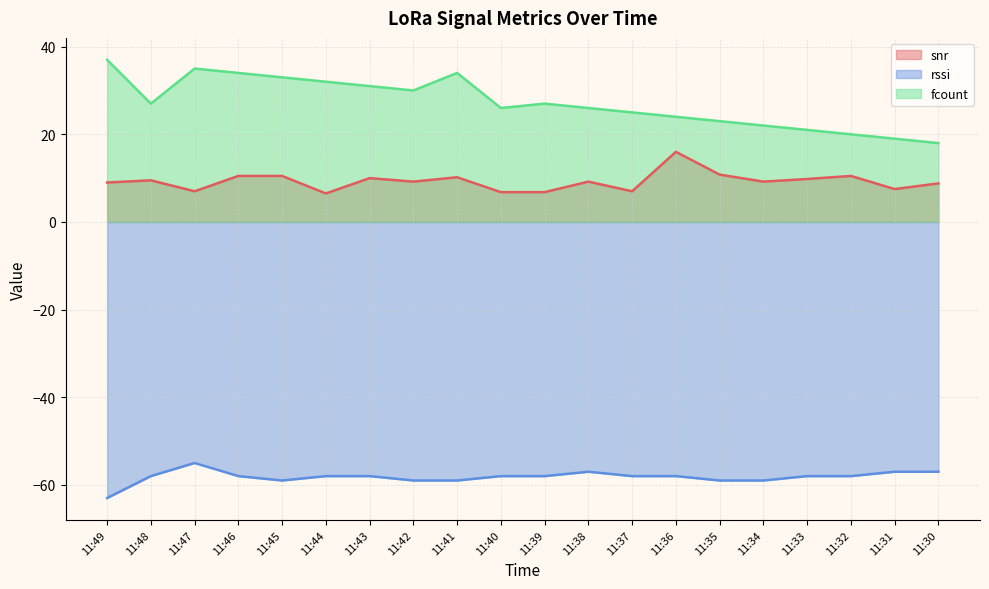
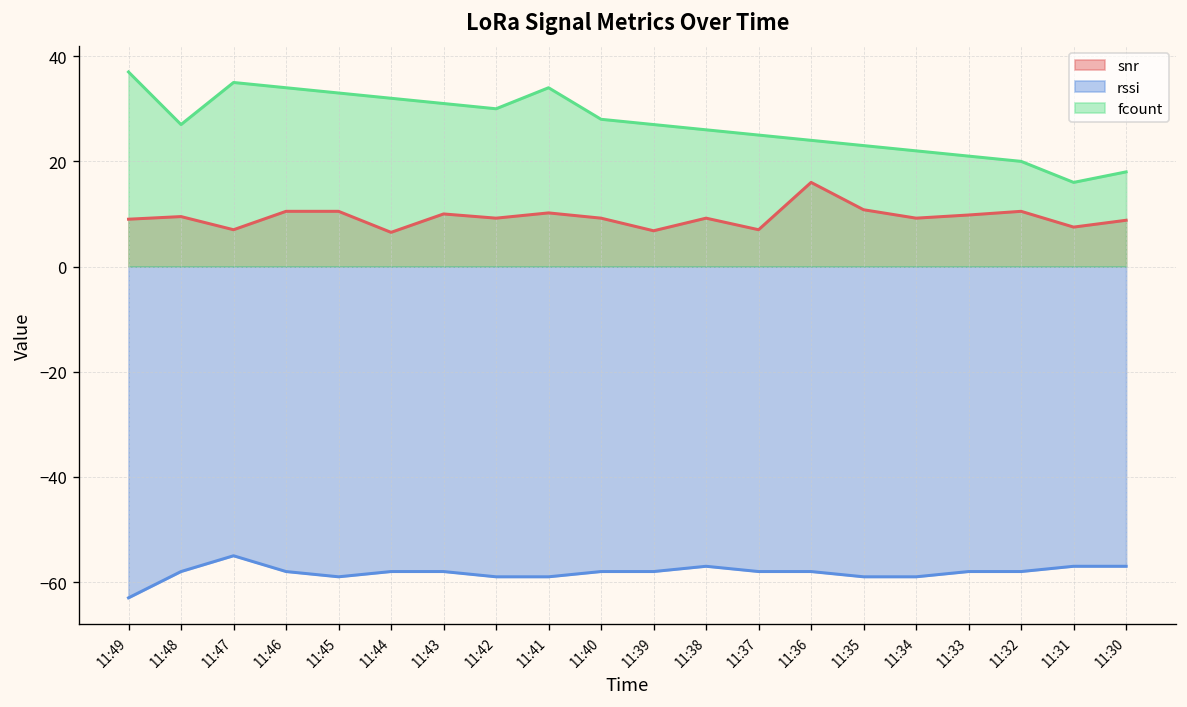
snr, 11:40: 7 -> 9
fcount, 11:40: 26 -> 28
fcount, 11:31: 19 -> 16
